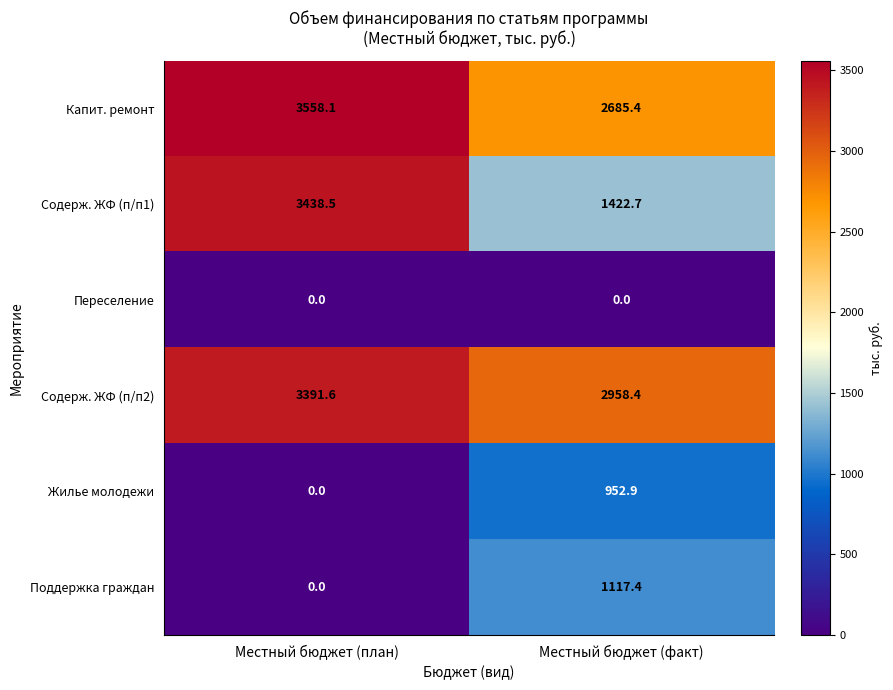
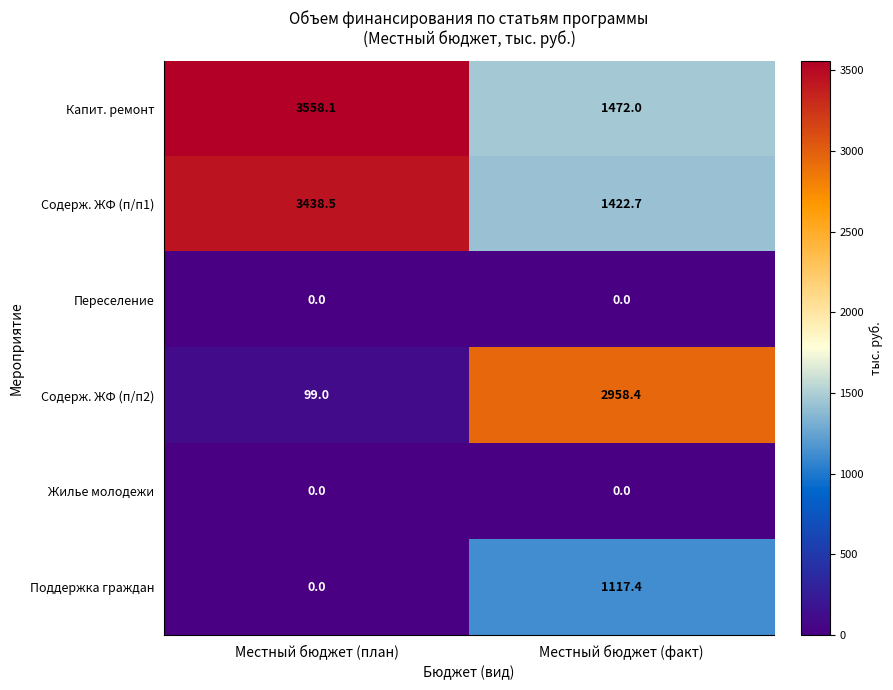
Капит. ремонт, Местный бюджет (факт): 2685.4 -> 1472.0
Содерж. ЖФ (п/п2), Местный бюджет (план): 3391.6 -> 99.0
Жилье молодежи, Местный бюджет (факт): 952.9 -> 0.0
